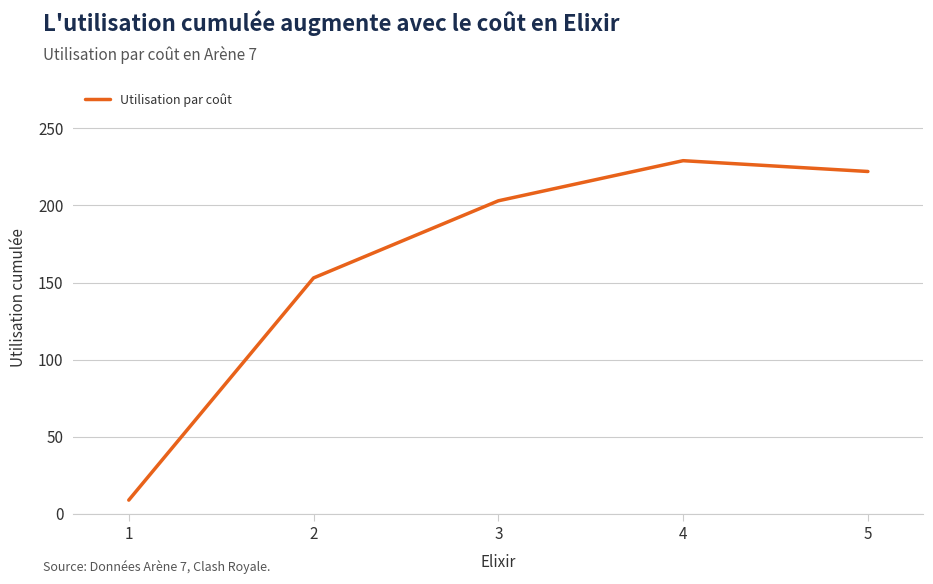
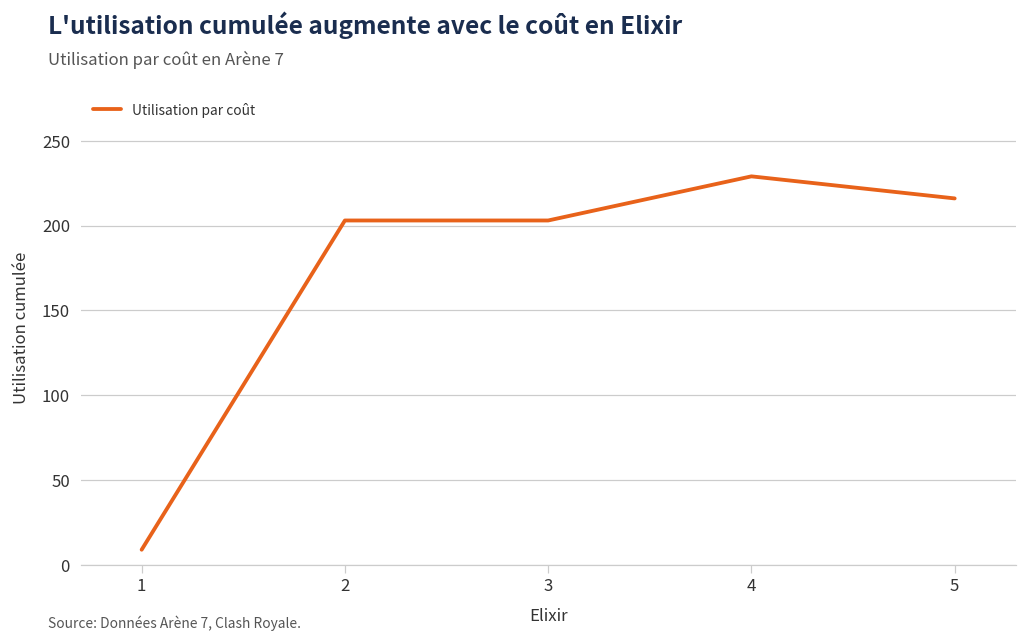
2: 153 -> 203
5: 222 -> 216
